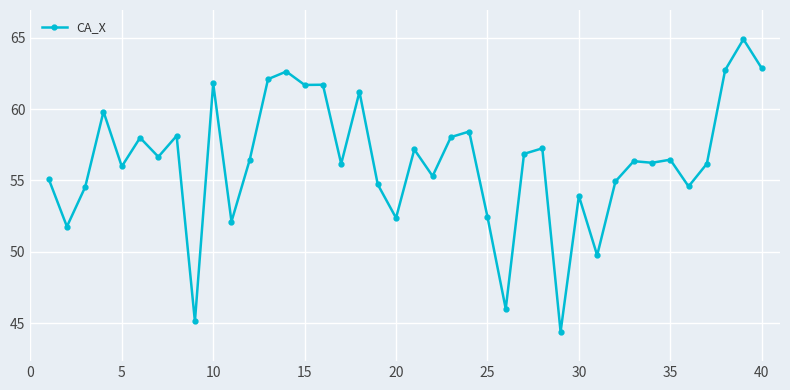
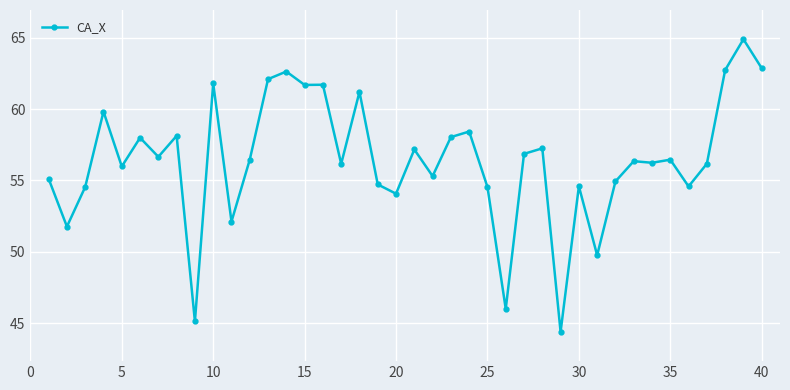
20: 52.4 -> 54.1
25: 52.5 -> 54.5
30: 53.9 -> 54.6
